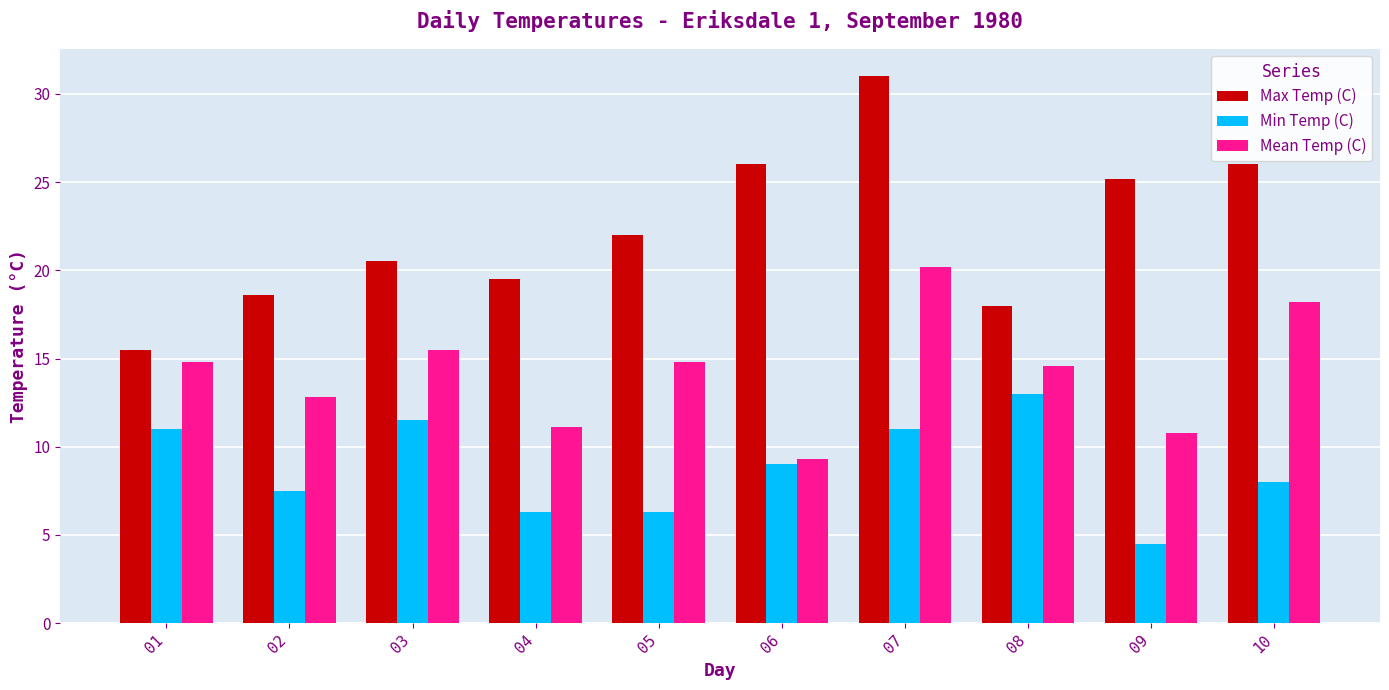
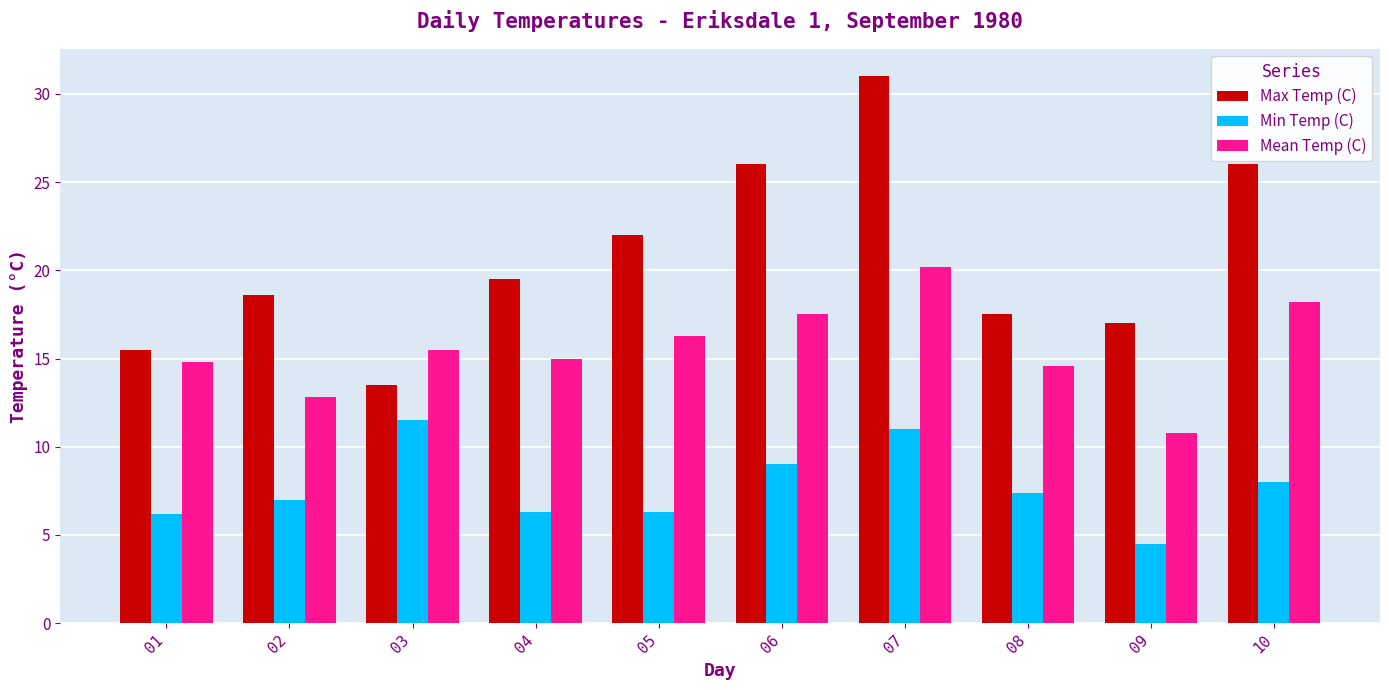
Min Temp (C), 01: 11.0 -> 6.2
Min Temp (C), 02: 7.5 -> 7.0
Max Temp (C), 03: 20.5 -> 13.5
Mean Temp (C), 04: 11.1 -> 15.0
Mean Temp (C), 05: 14.8 -> 16.3
Mean Temp (C), 06: 9.3 -> 17.5
Max Temp (C), 08: 18.0 -> 17.5
Min Temp (C), 08: 13.0 -> 7.4
Max Temp (C), 09: 25.2 -> 17.0
